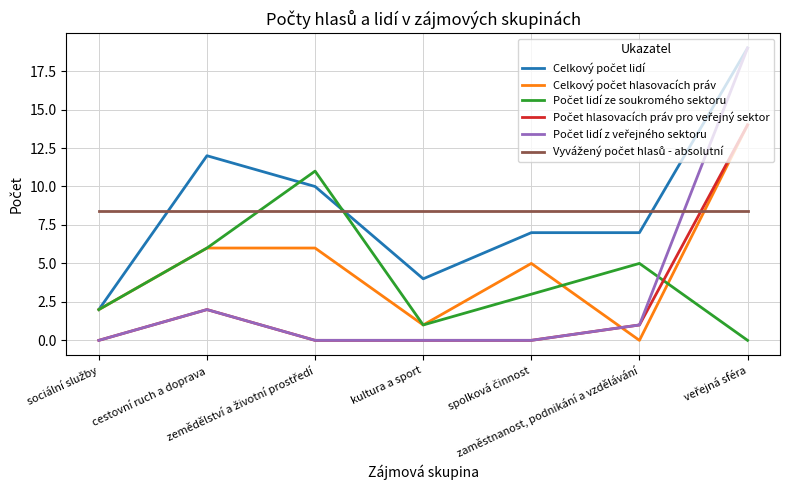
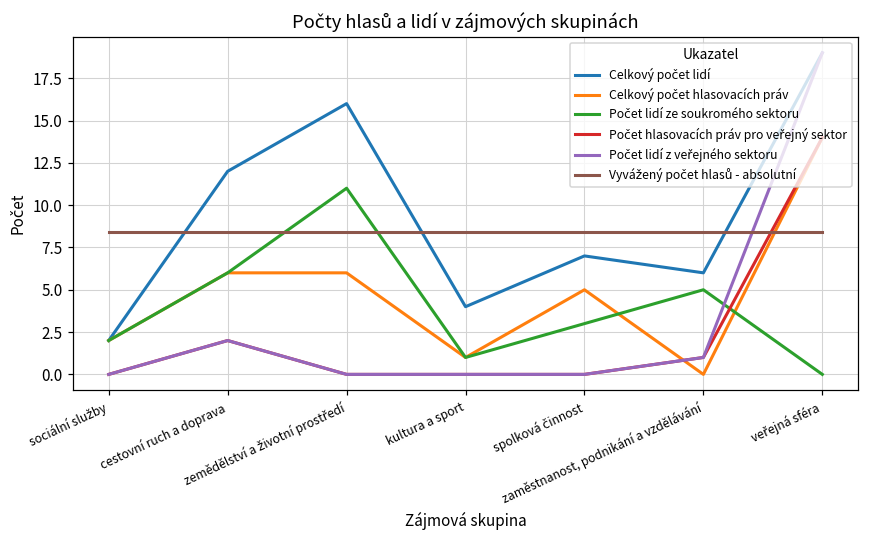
Celkový počet lidí, zemědělství a životní prostředí: 10 -> 16
Celkový počet lidí, zaměstnanost, podnikání a vzdělávání: 7 -> 6
